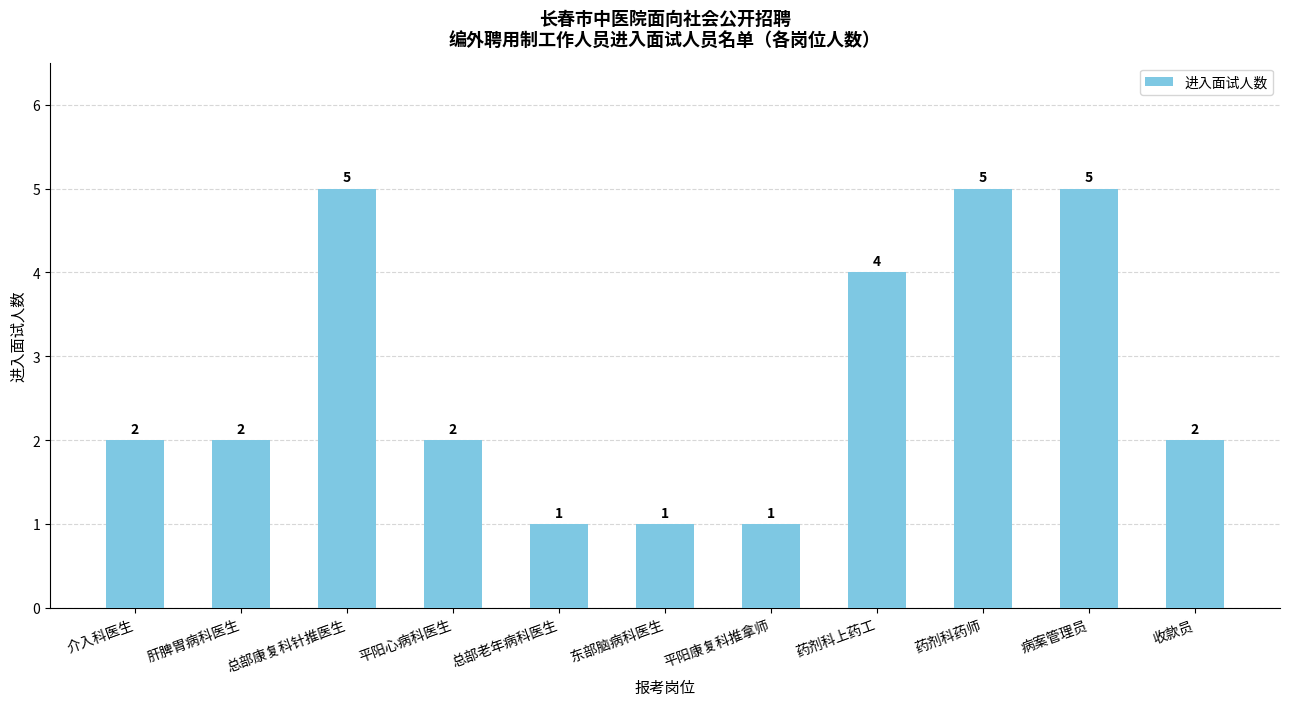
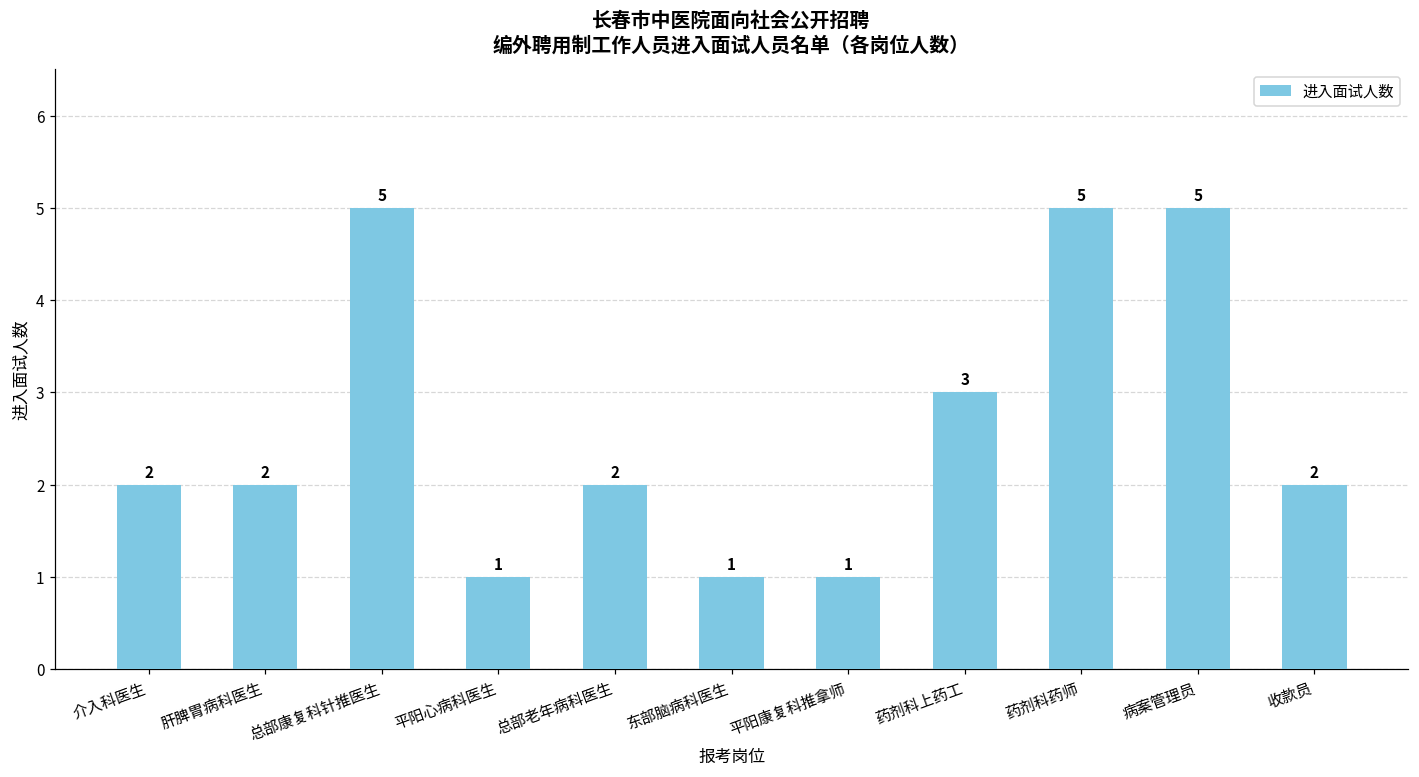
平阳心病科医生: 2 -> 1
总部老年病科医生: 1 -> 2
药剂科上药工: 4 -> 3
